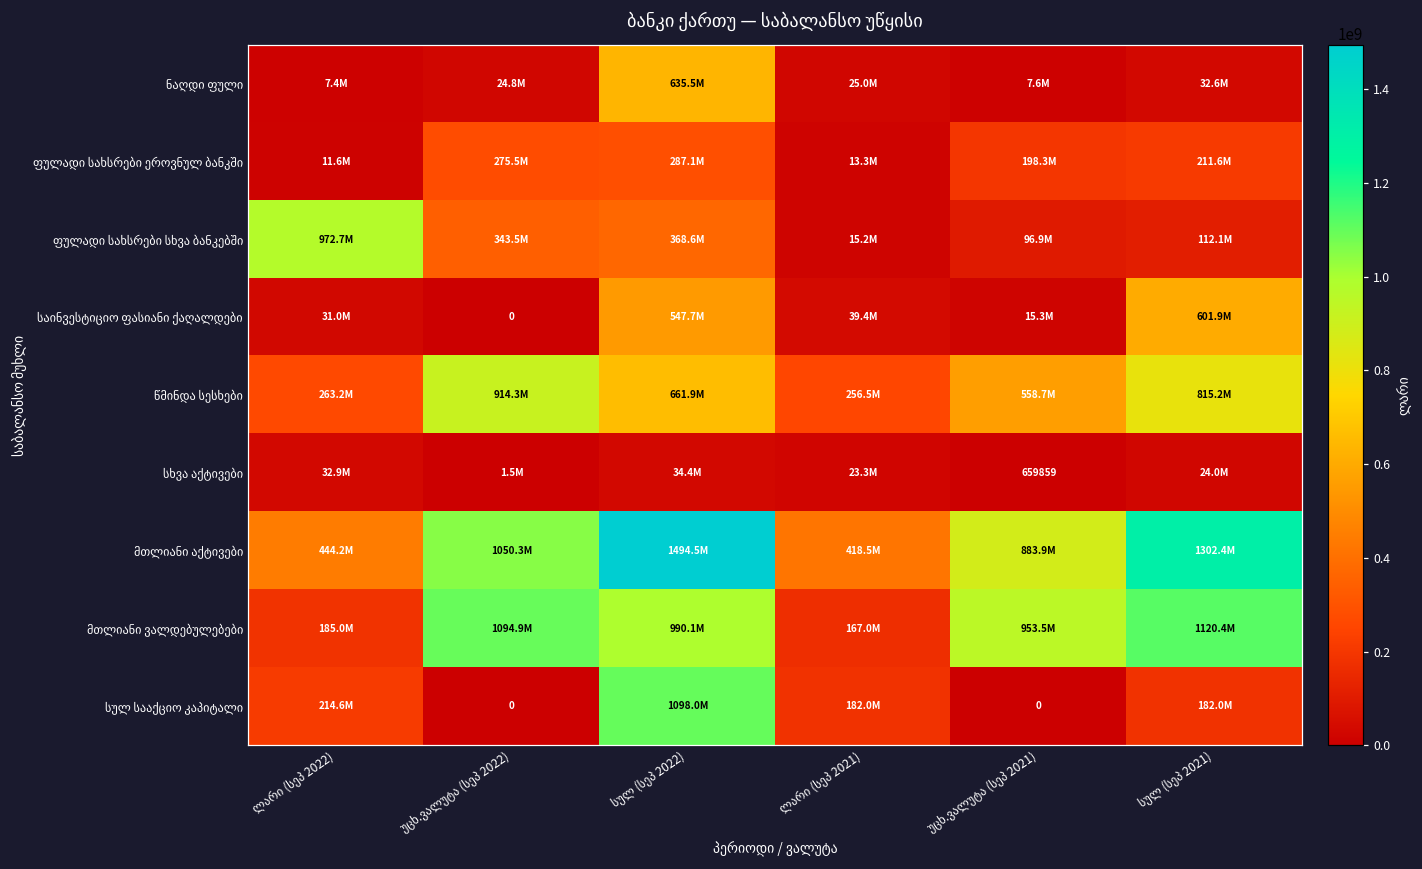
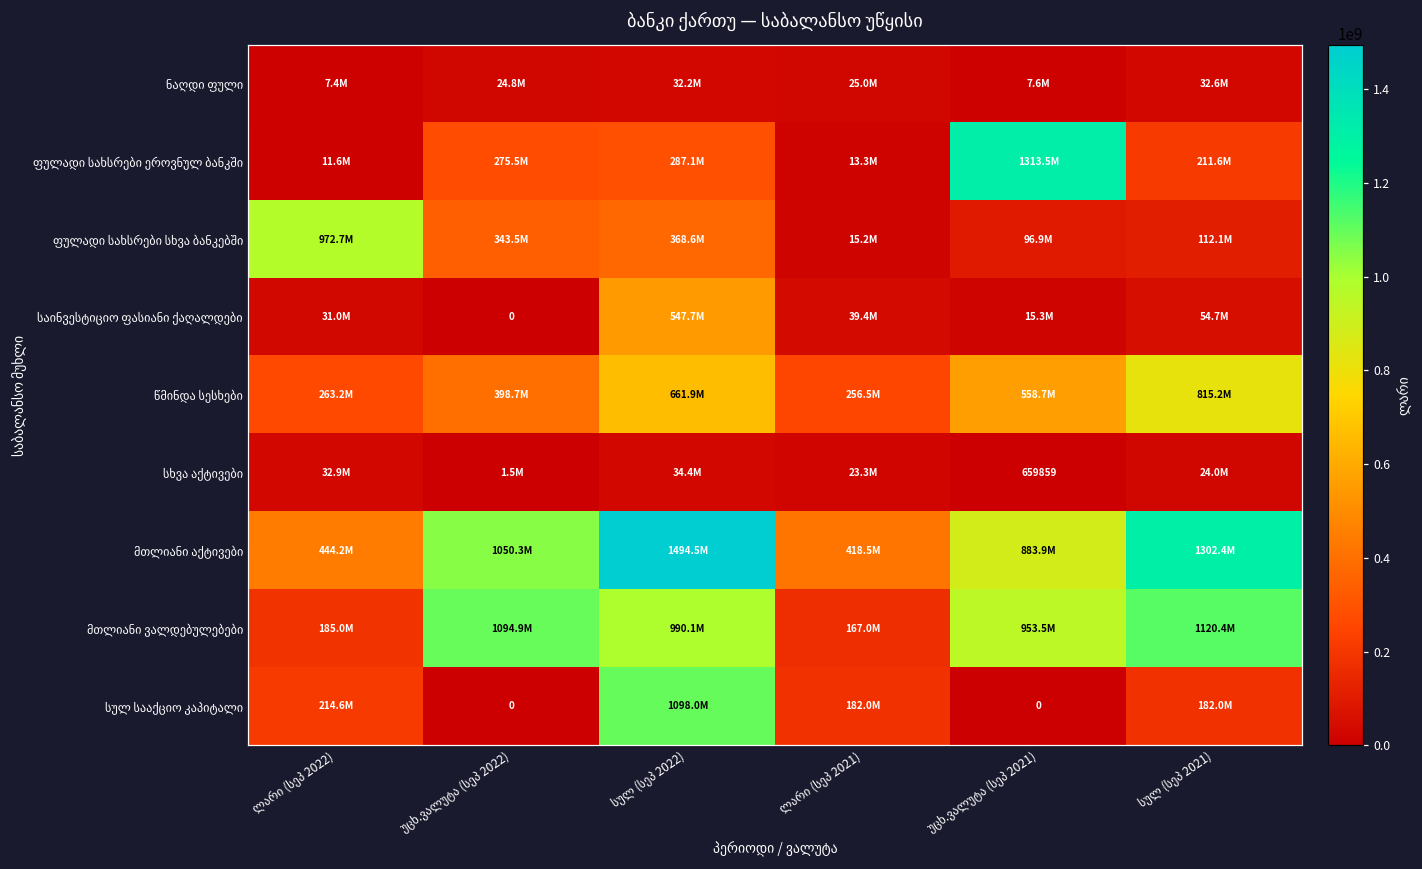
ნაღდი ფული, სულ (სეპ 2022): 635.5M -> 32.2M
ფულადი სახსრები ეროვნულ ბანკში, უცხ.ვალუტა (სეპ 2021): 198.3M -> 1313.5M
საინვესტიციო ფასიანი ქაღალდები, სულ (სეპ 2021): 601.9M -> 54.7M
წმინდა სესხები, უცხ.ვალუტა (სეპ 2022): 914.3M -> 398.7M
